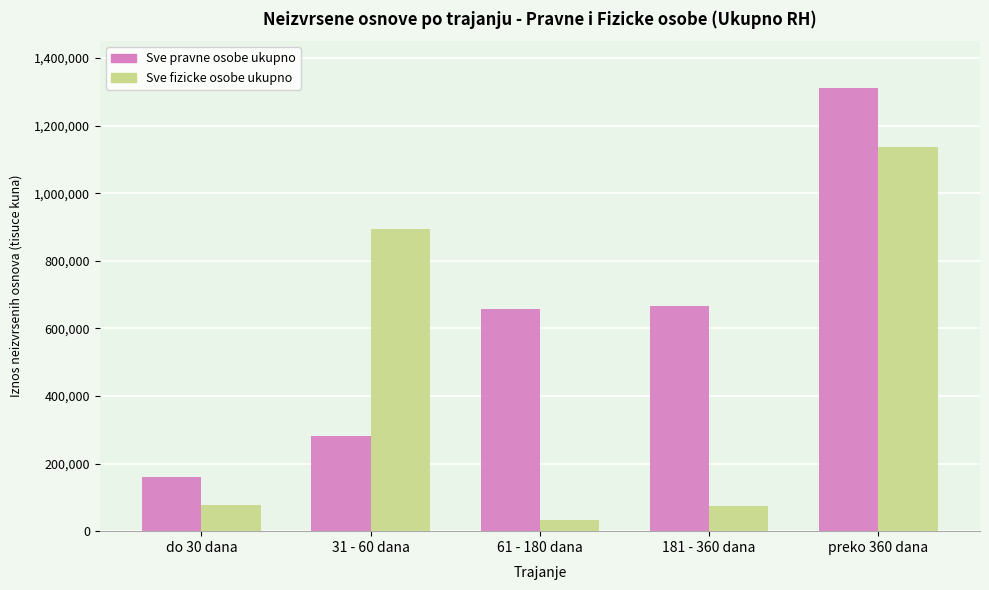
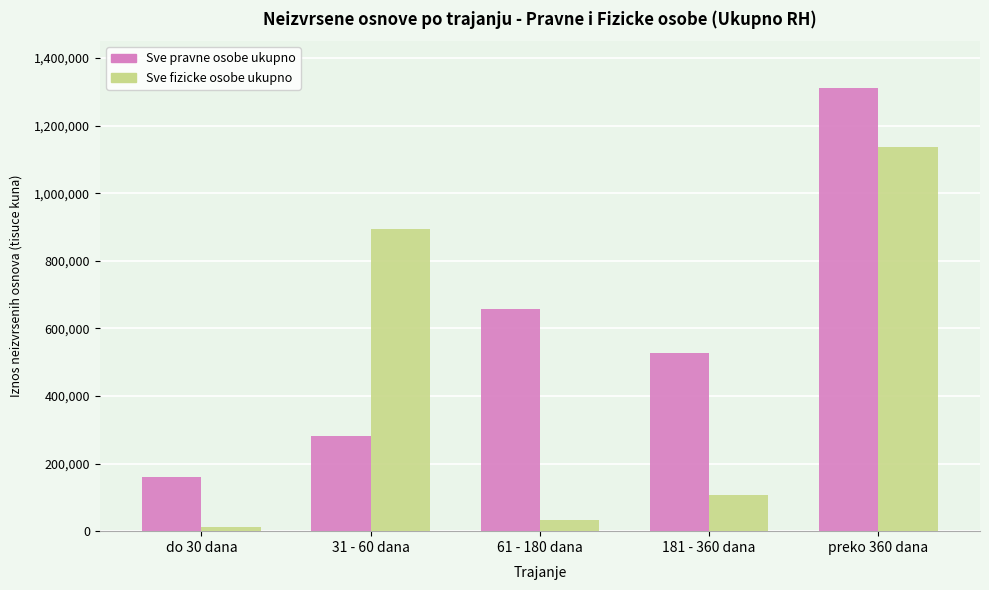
Sve fizicke osobe ukupno, do 30 dana: 80,000 -> 10,000
Sve pravne osobe ukupno, 181 - 360 dana: 670,000 -> 530,000
Sve fizicke osobe ukupno, 181 - 360 dana: 80,000 -> 110,000
